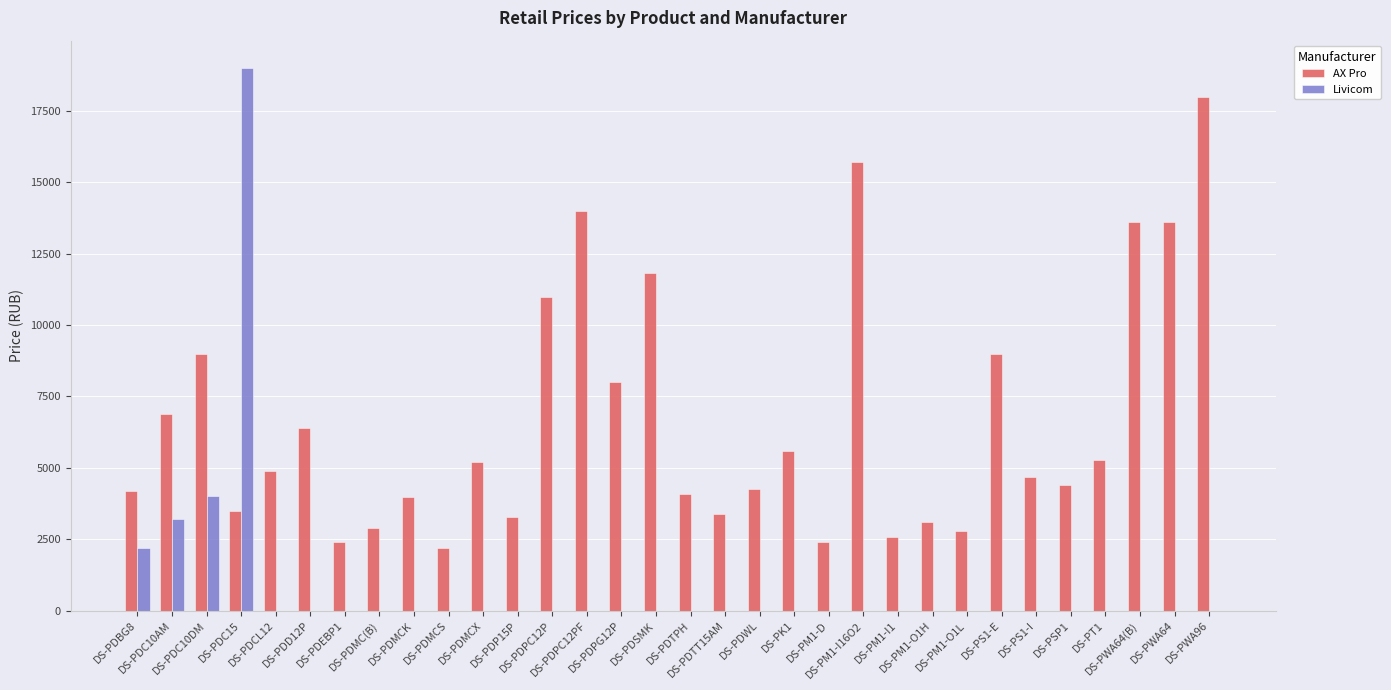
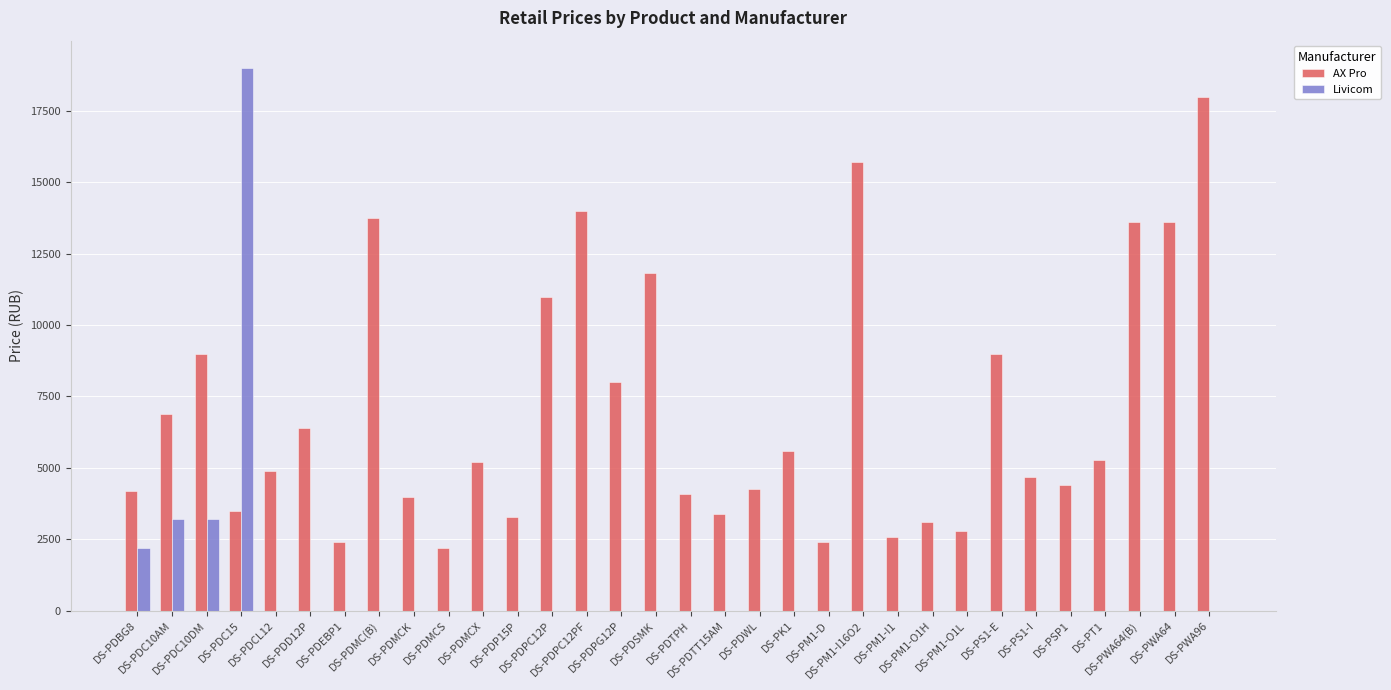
Livicom, DS-PDC10DM: 4000 -> 3200
AX Pro, DS-PDMC(B): 2900 -> 13700
